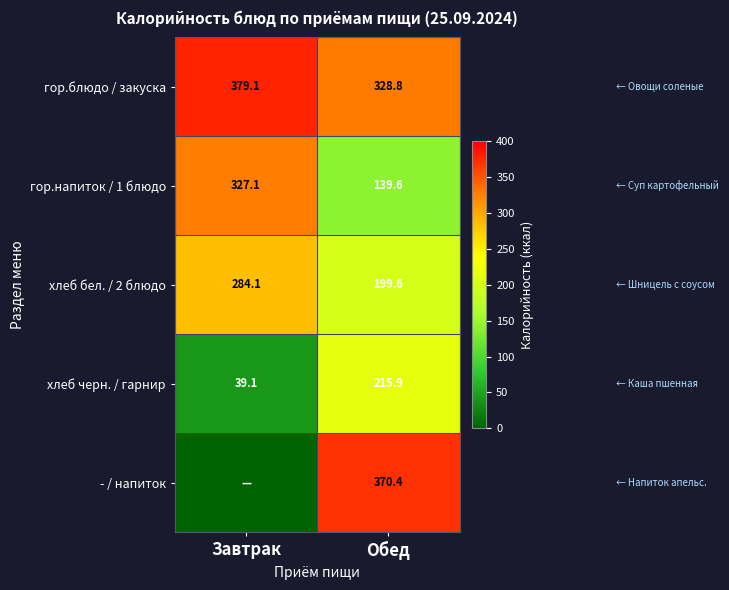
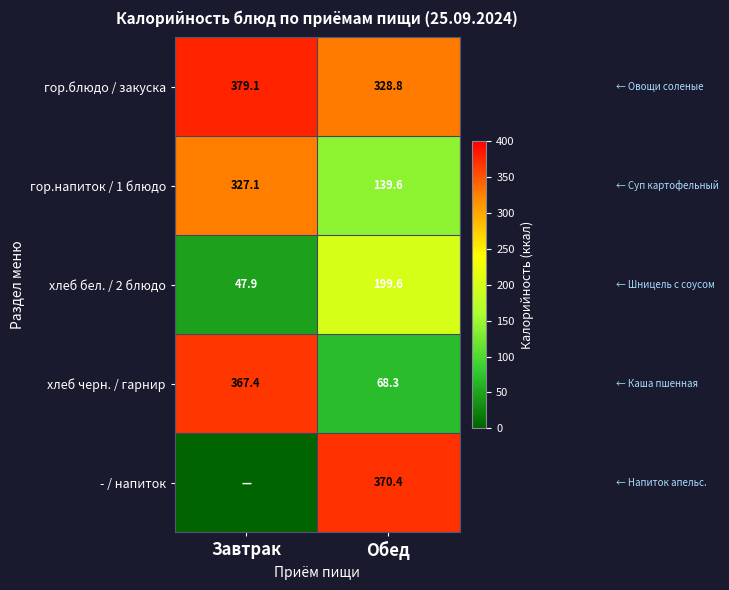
хлеб бел. / 2 блюдо, Завтрак: 284.1 -> 47.9
хлеб черн. / гарнир, Завтрак: 39.1 -> 367.4
хлеб черн. / гарнир, Обед: 215.9 -> 68.3
